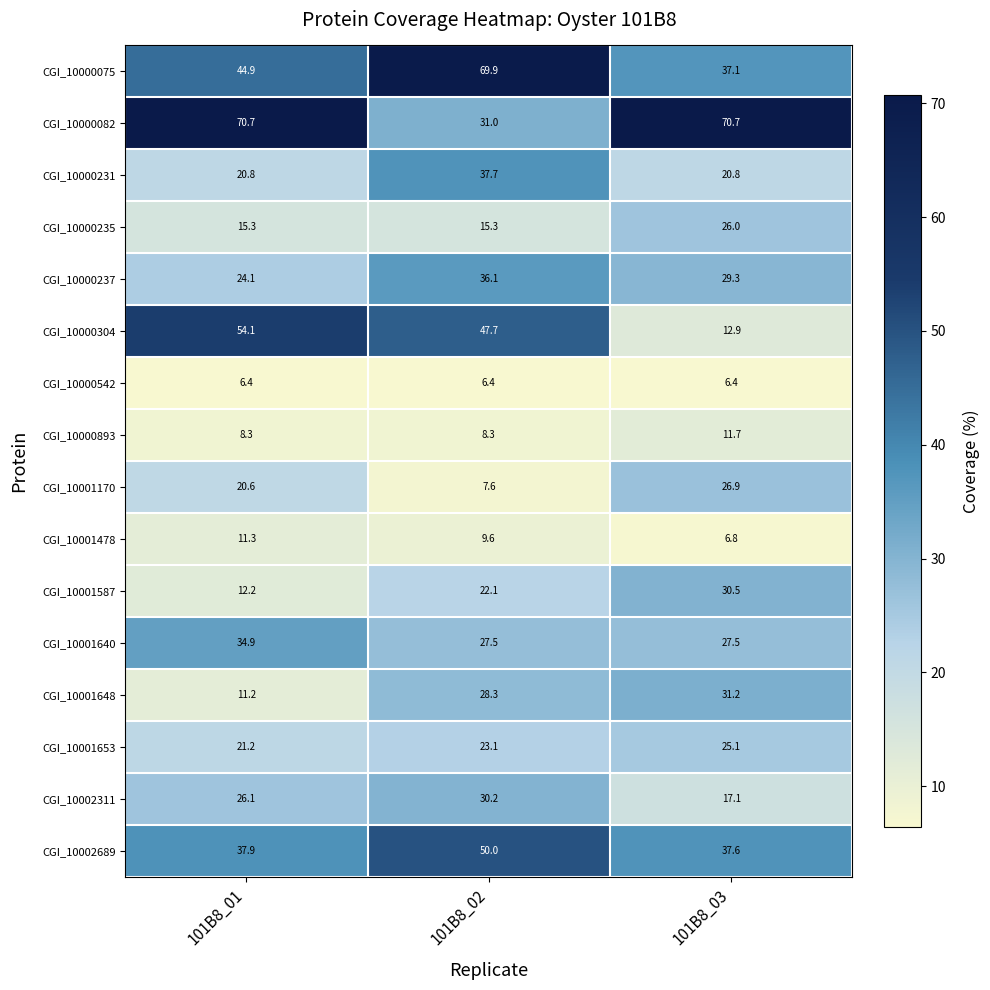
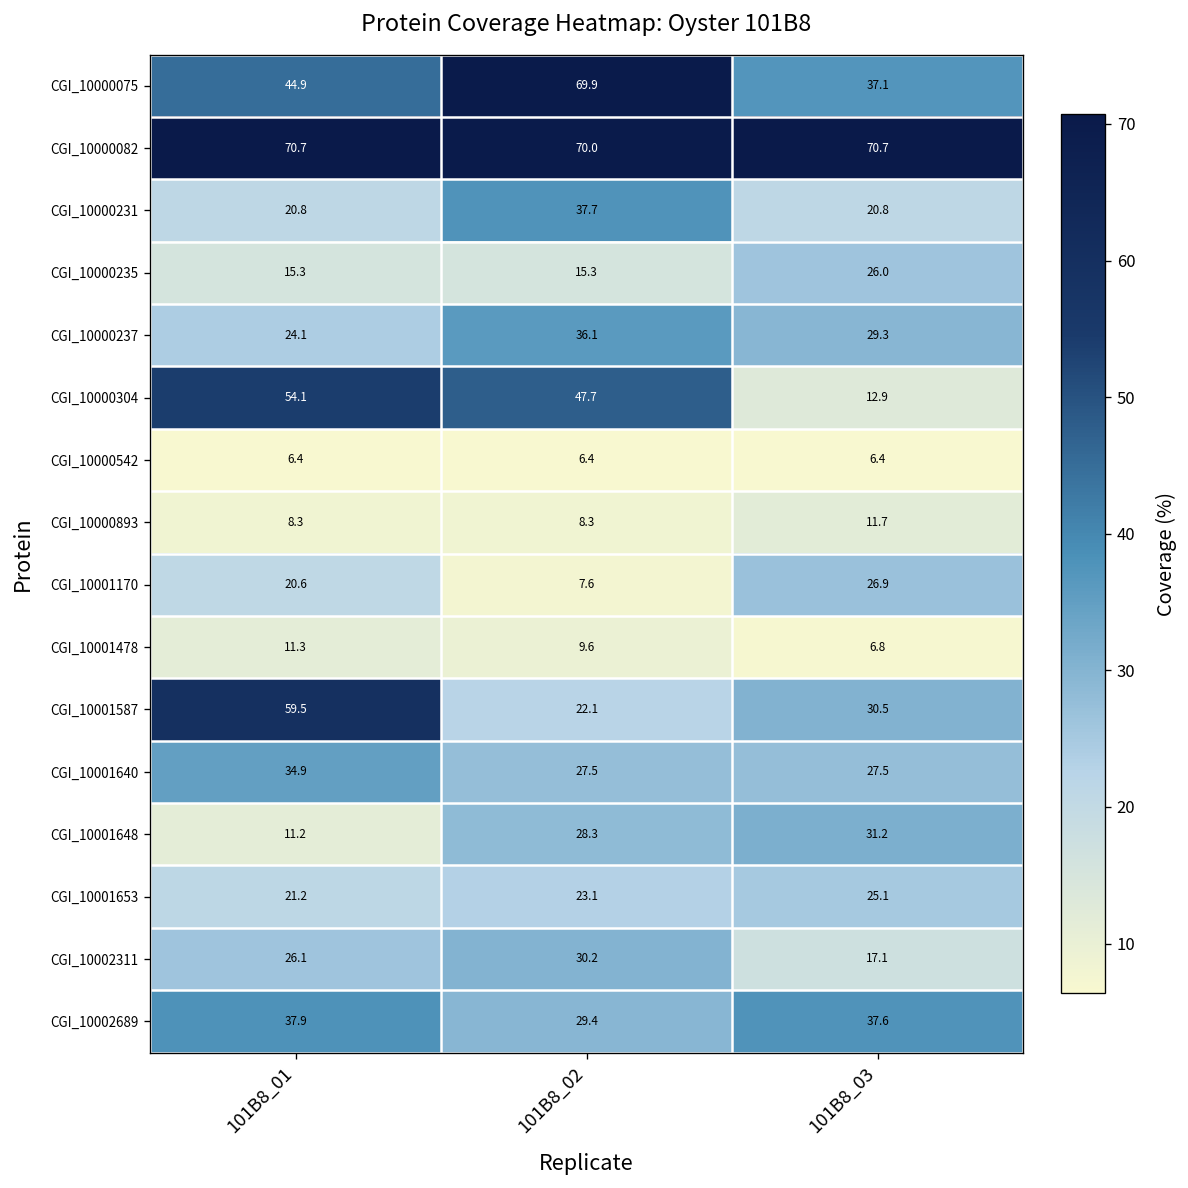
CGI_10000082, 101B8_02: 31.0 -> 70.0
CGI_10001587, 101B8_01: 12.2 -> 59.5
CGI_10002689, 101B8_02: 50.0 -> 29.4
